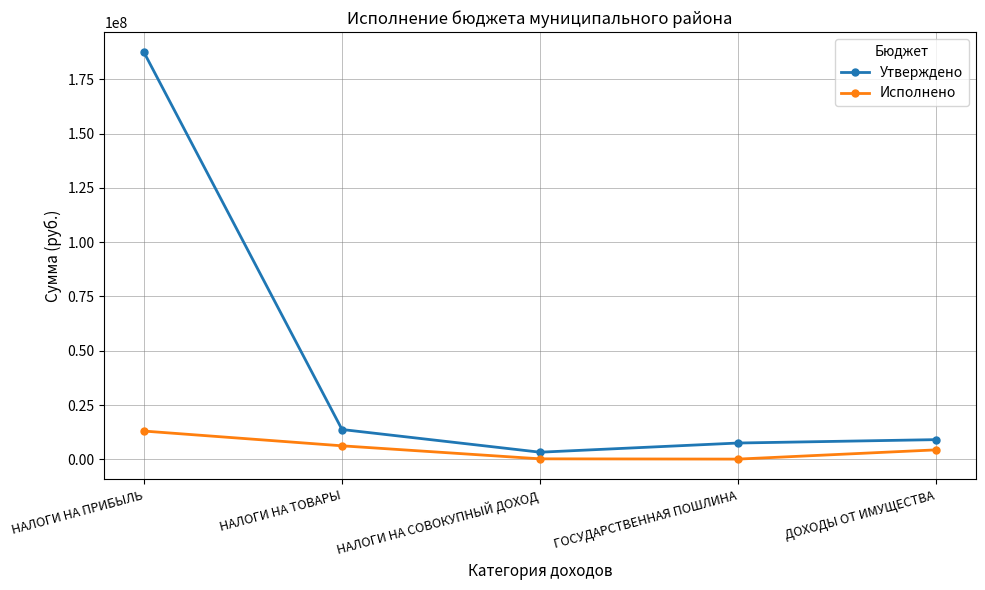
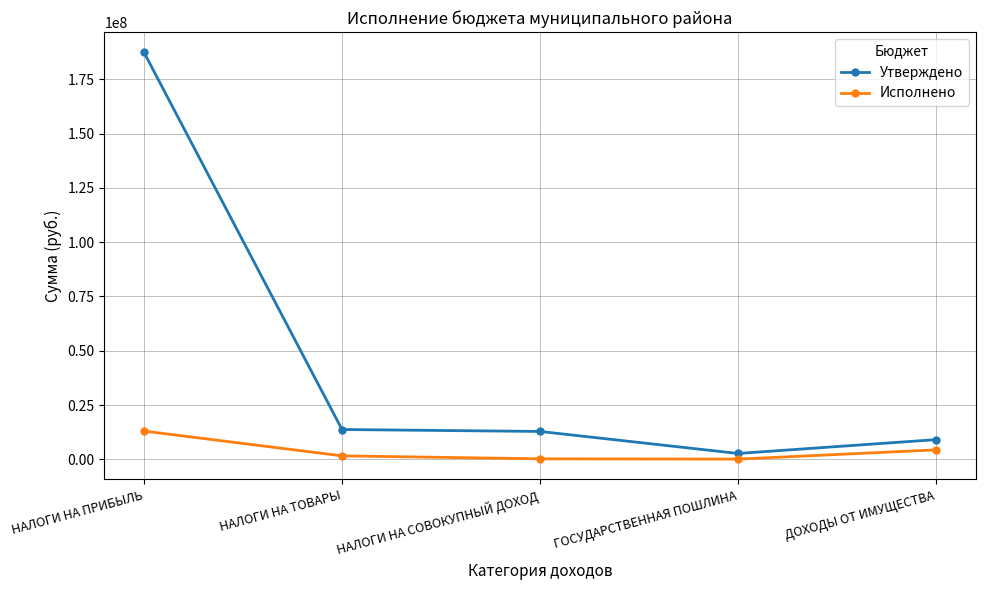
Исполнено, НАЛОГИ НА ТОВАРЫ: 6000000 -> 2000000
Утверждено, НАЛОГИ НА СОВОКУПНЫЙ ДОХОД: 3000000 -> 13000000
Утверждено, ГОСУДАРСТВЕННАЯ ПОШЛИНА: 8000000 -> 3000000
